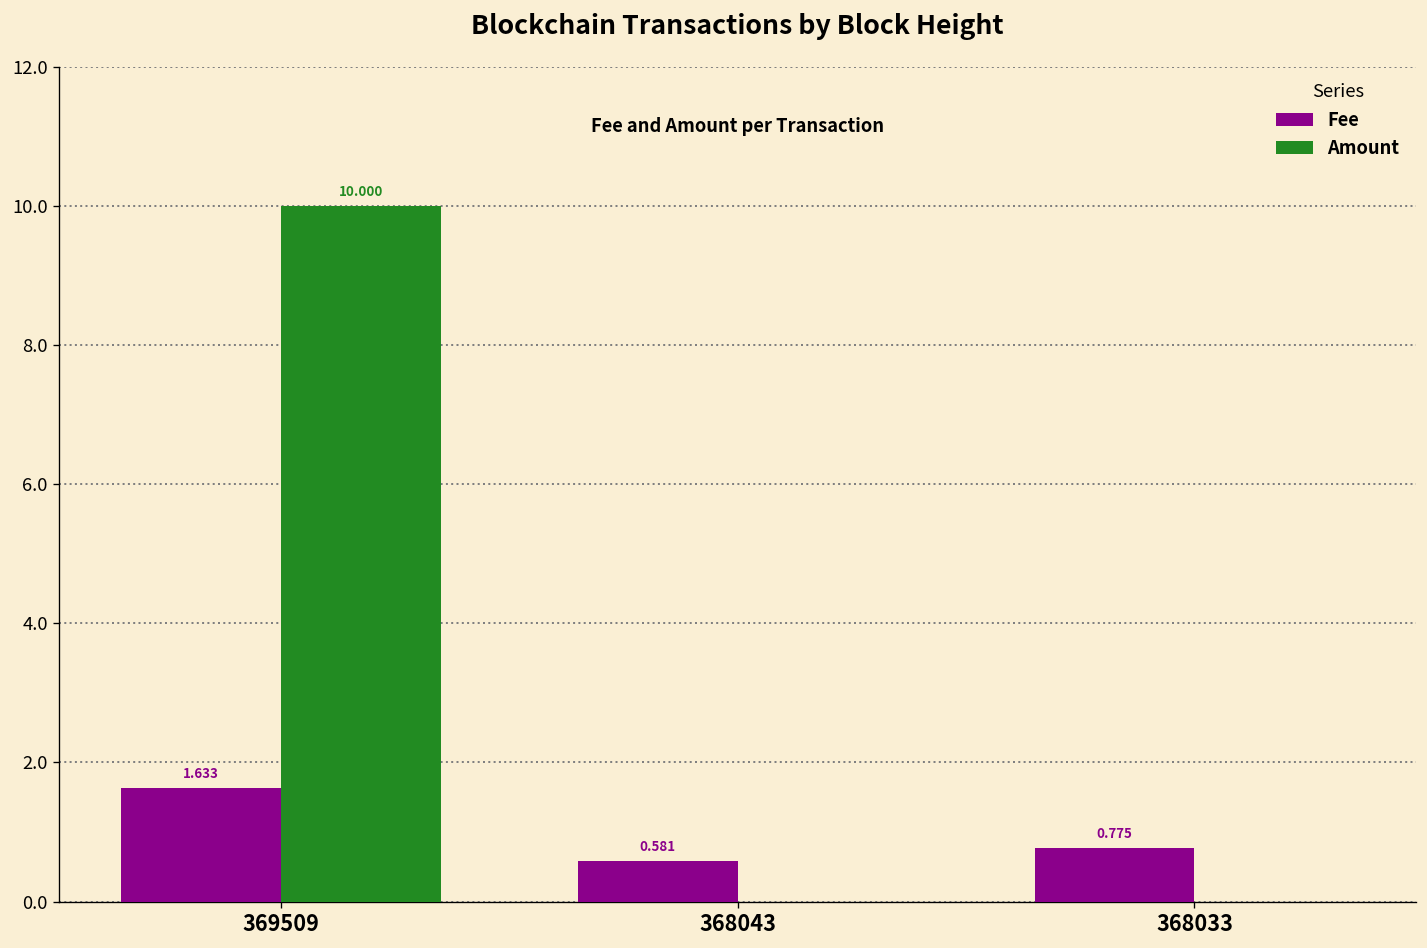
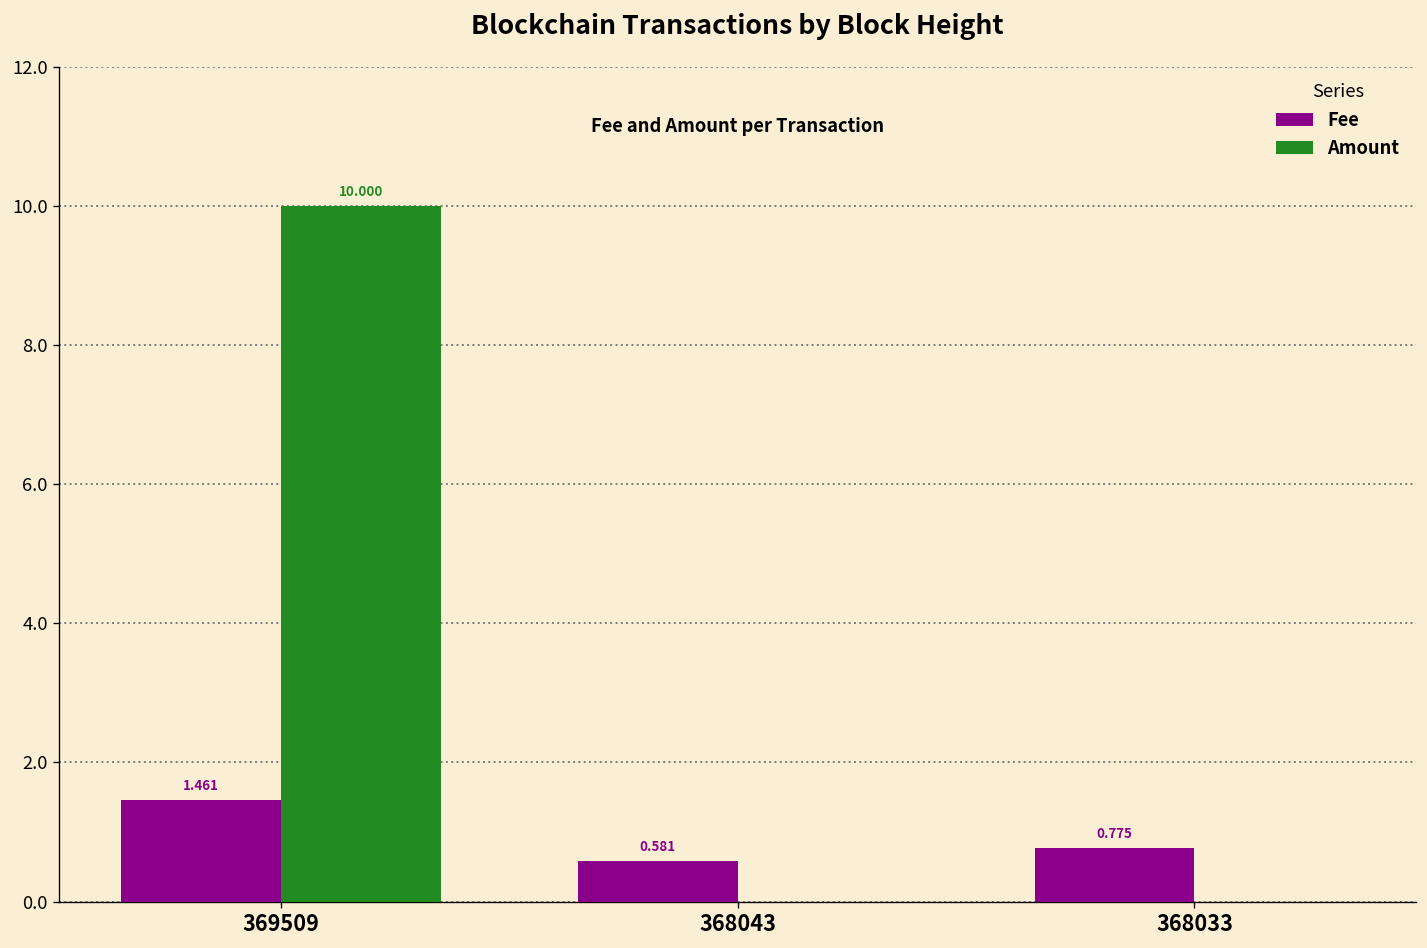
Fee, 369509: 1.633 -> 1.461
